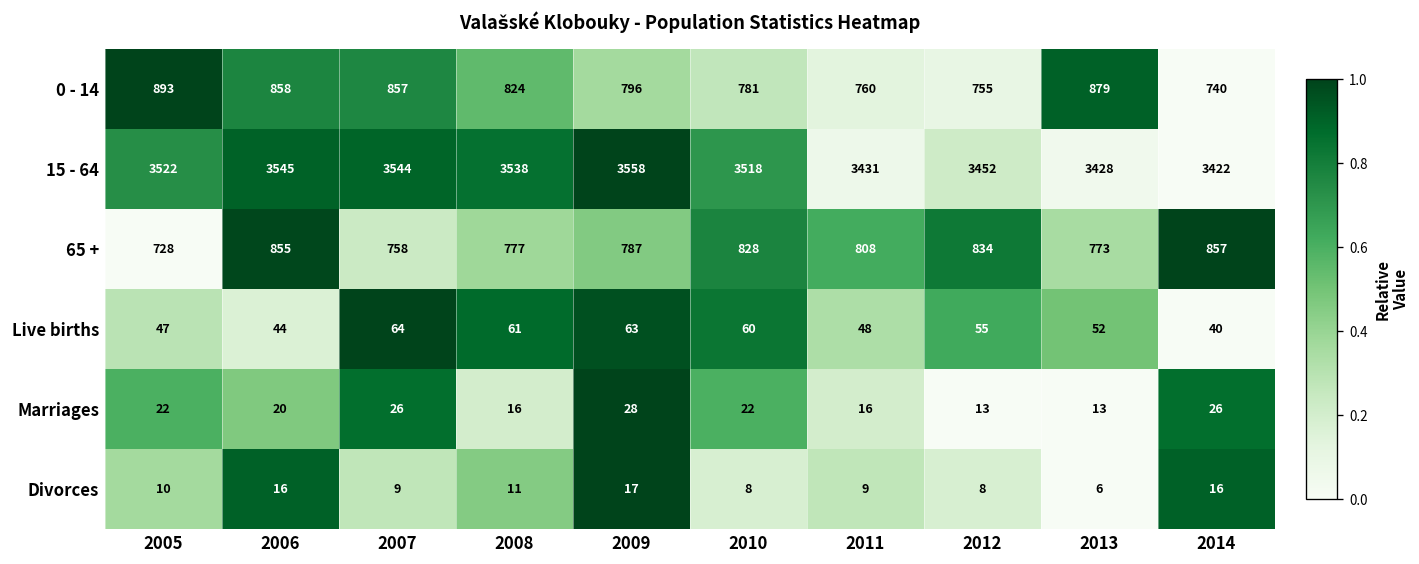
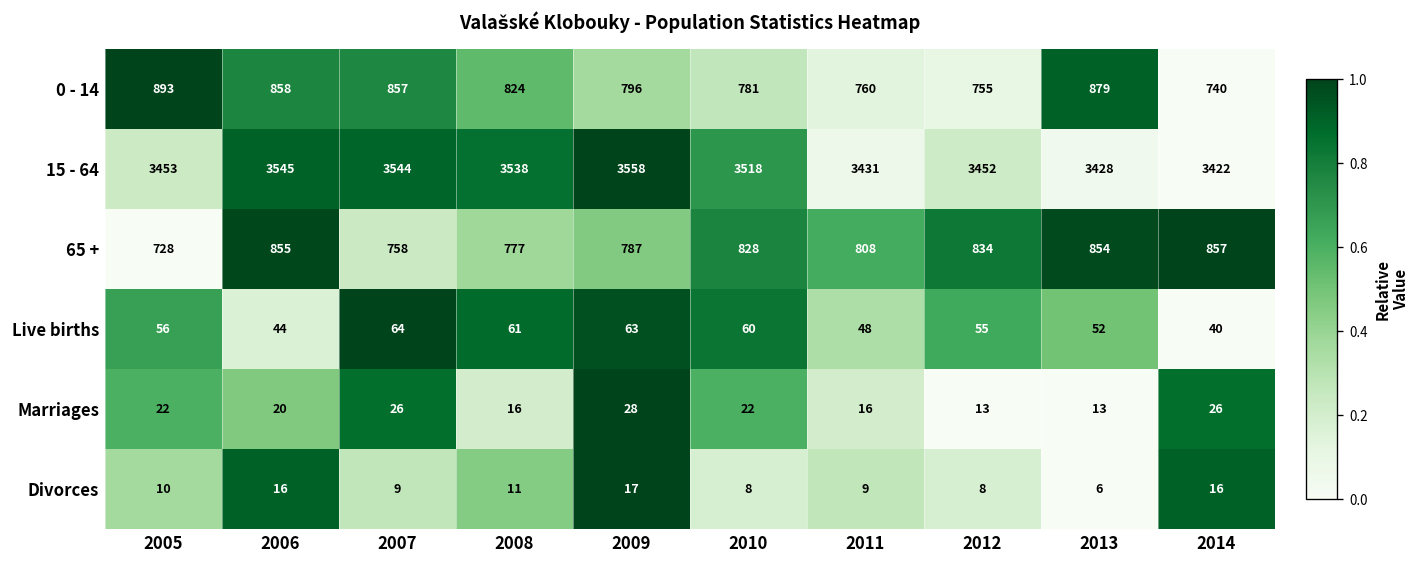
15 - 64, 2005: 3522 -> 3453
65 +, 2013: 773 -> 854
Live births, 2005: 47 -> 56
